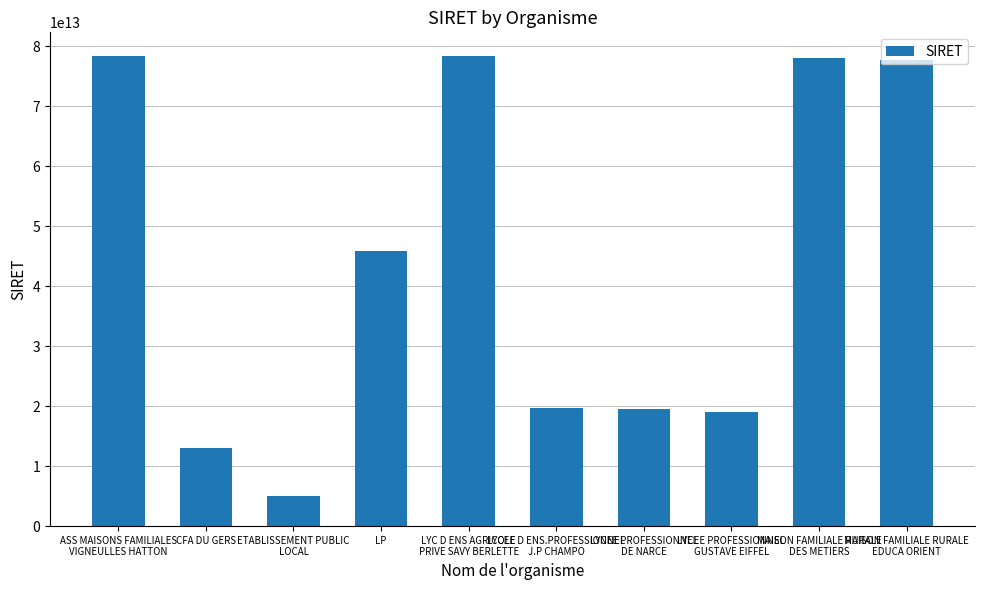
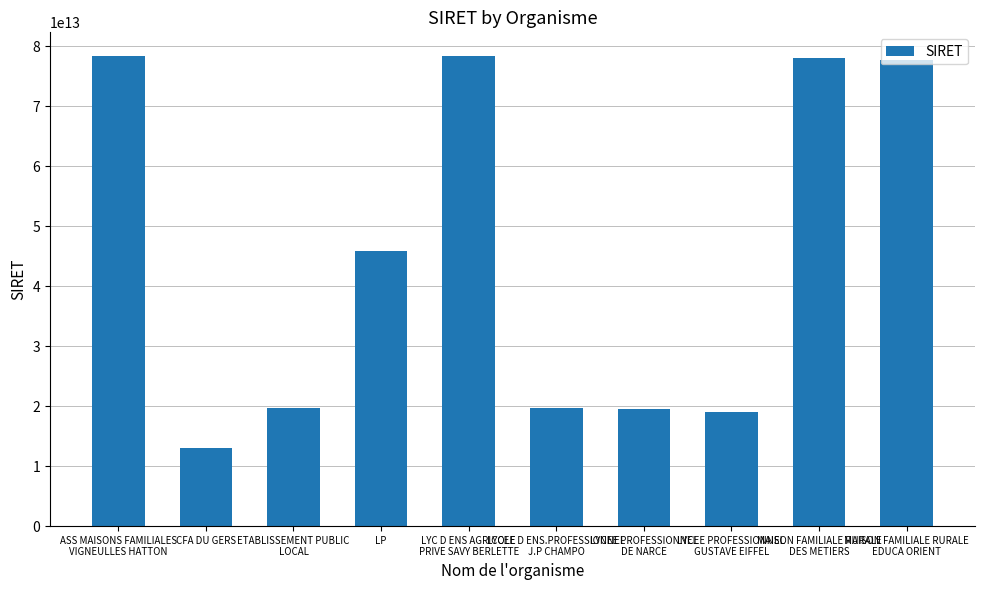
ETABLISSEMENT PUBLIC LOCAL: 5000000000000 -> 20000000000000
